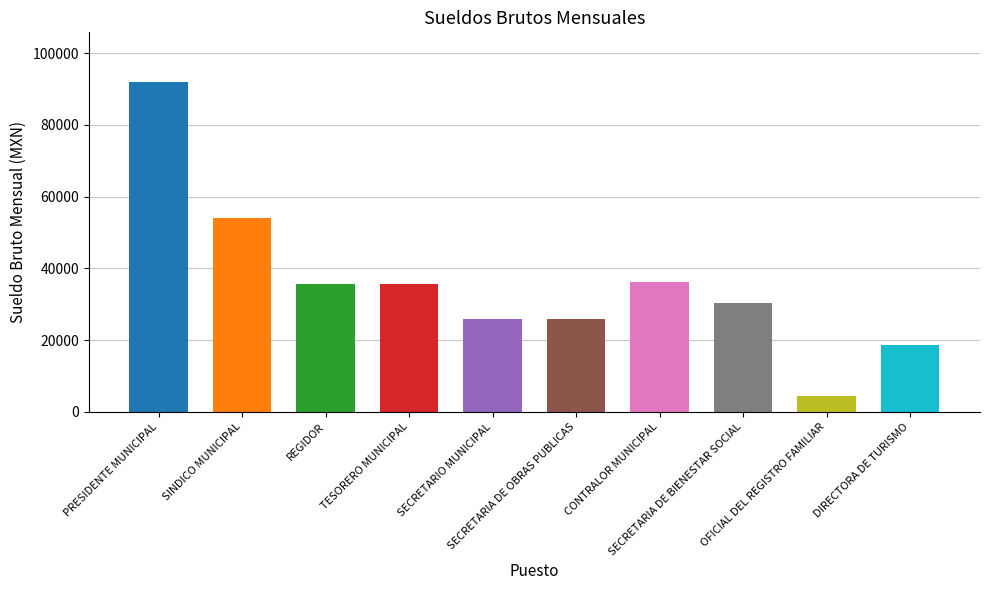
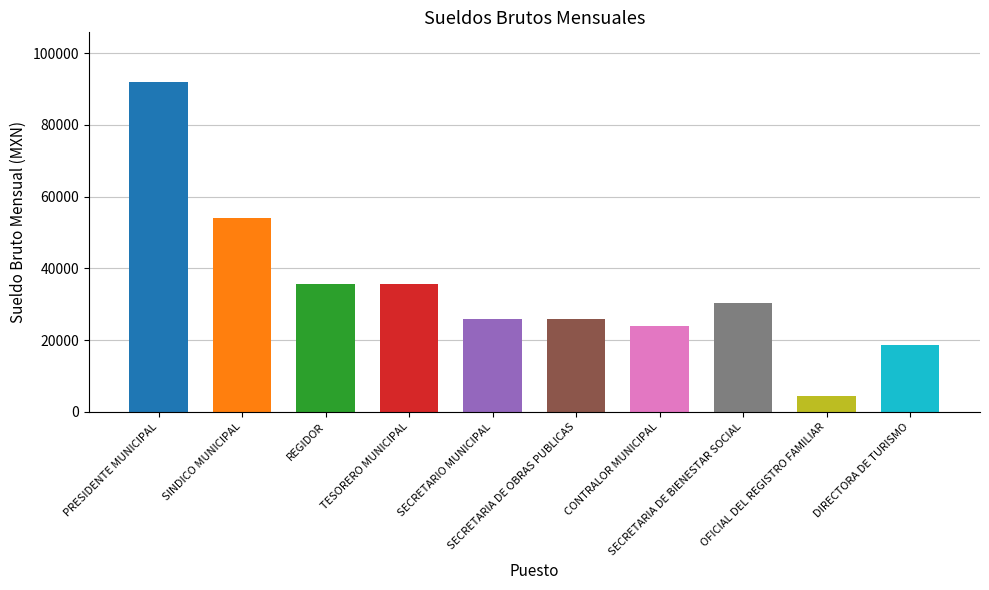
CONTRALOR MUNICIPAL: 36000 -> 24000
